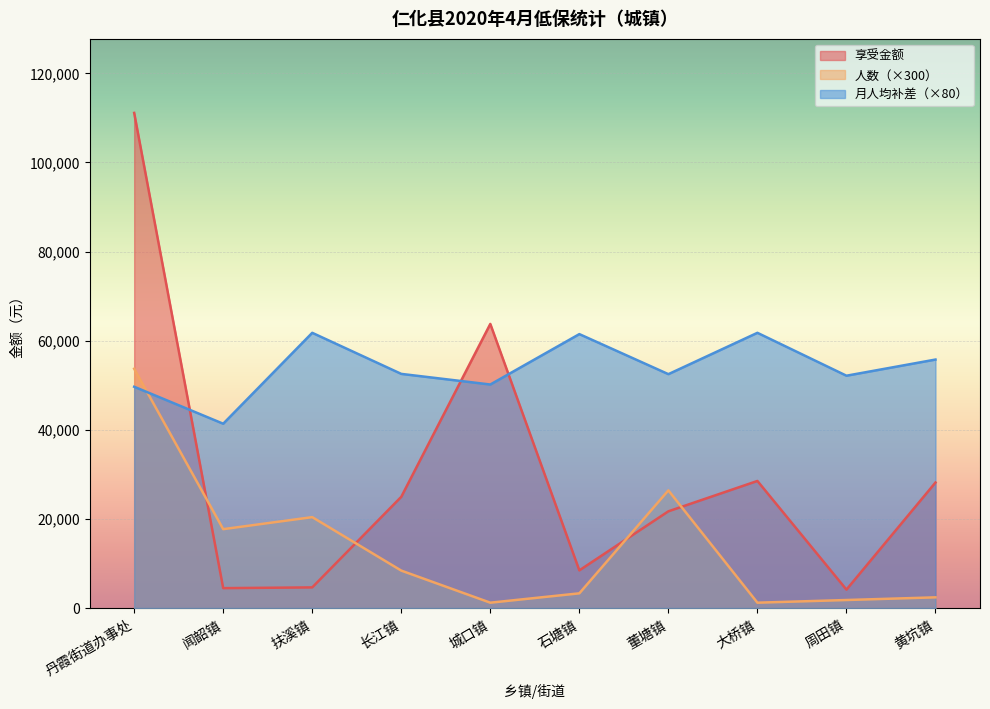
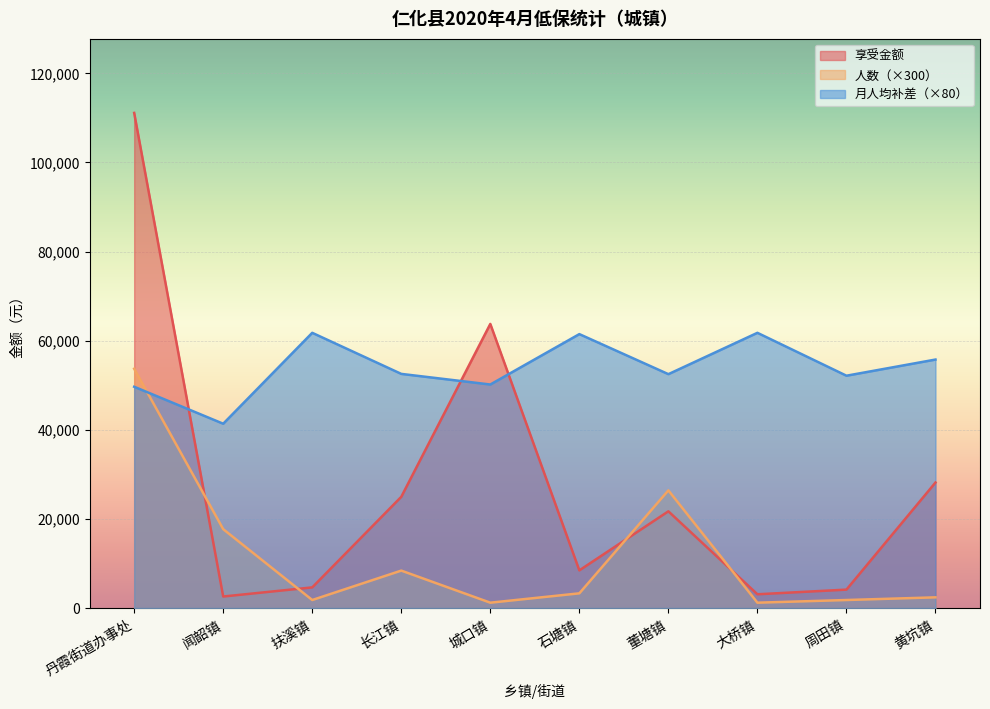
享受金额, 闻韶镇: 4,000 -> 3,000
人数（×300）, 扶溪镇: 20,000 -> 2,000
享受金额, 大桥镇: 29,000 -> 3,000
